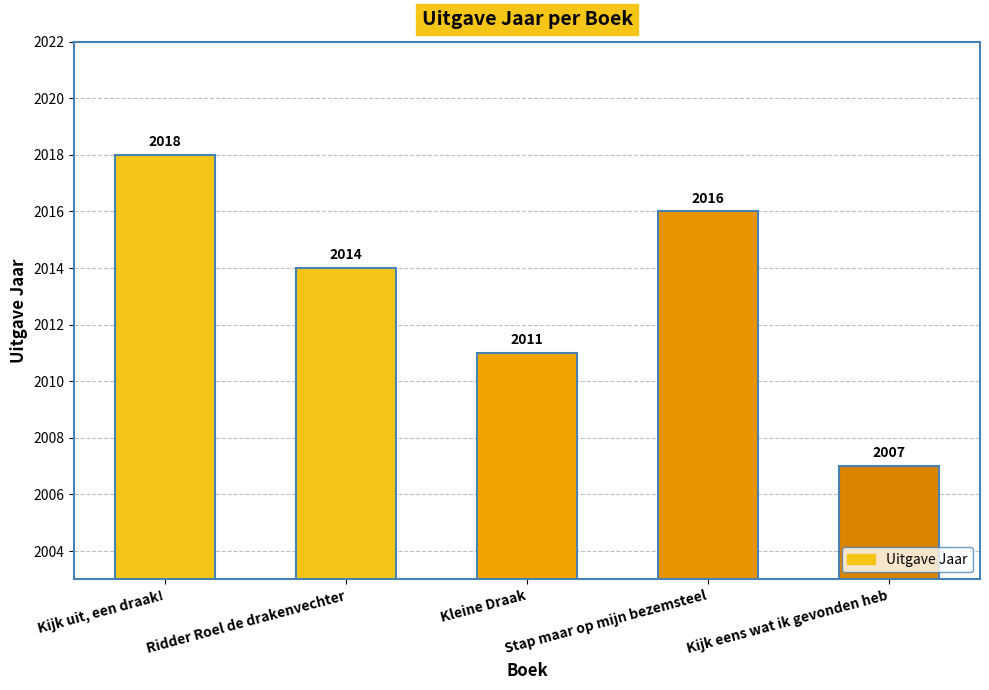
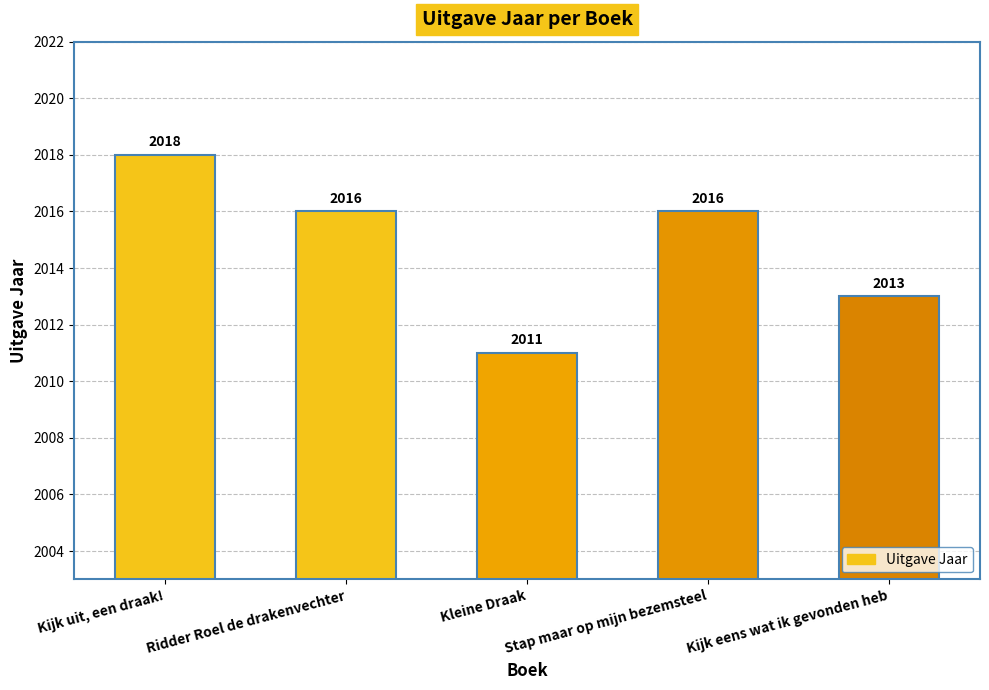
Ridder Roel de drakenvechter: 2014 -> 2016
Kijk eens wat ik gevonden heb: 2007 -> 2013
